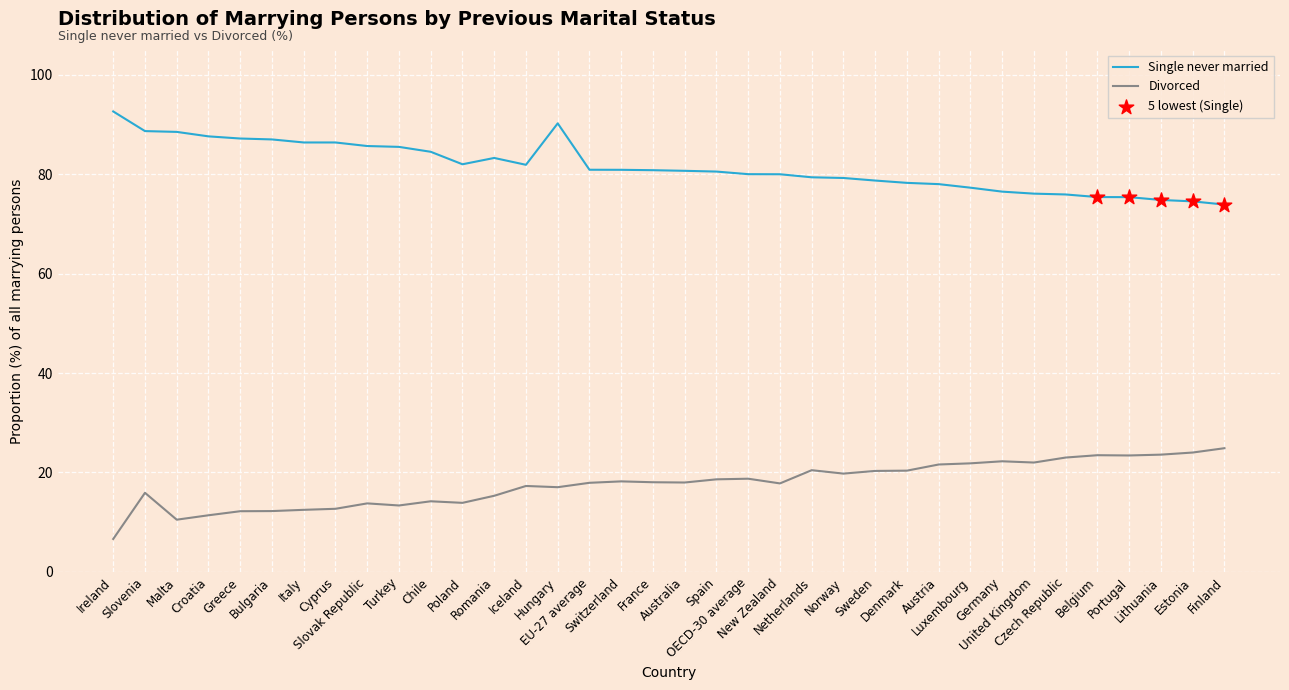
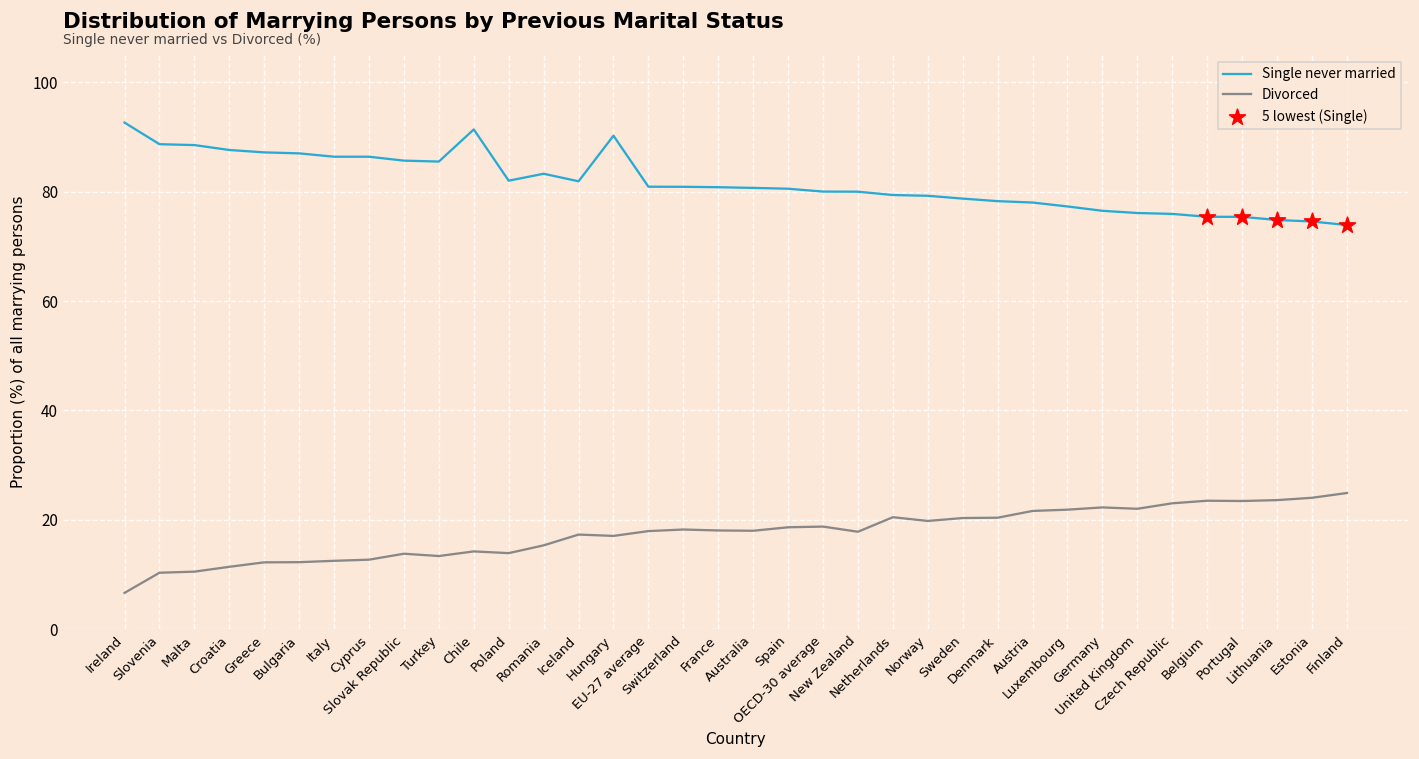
Divorced, Slovenia: 16 -> 10
Single never married, Chile: 85 -> 91
